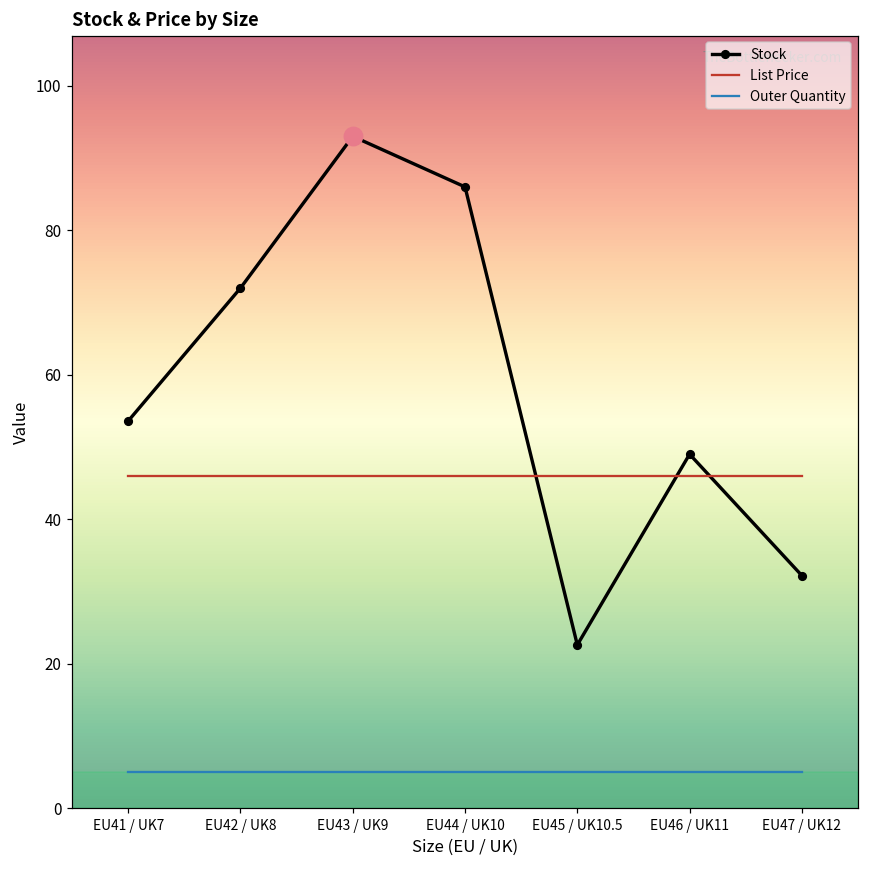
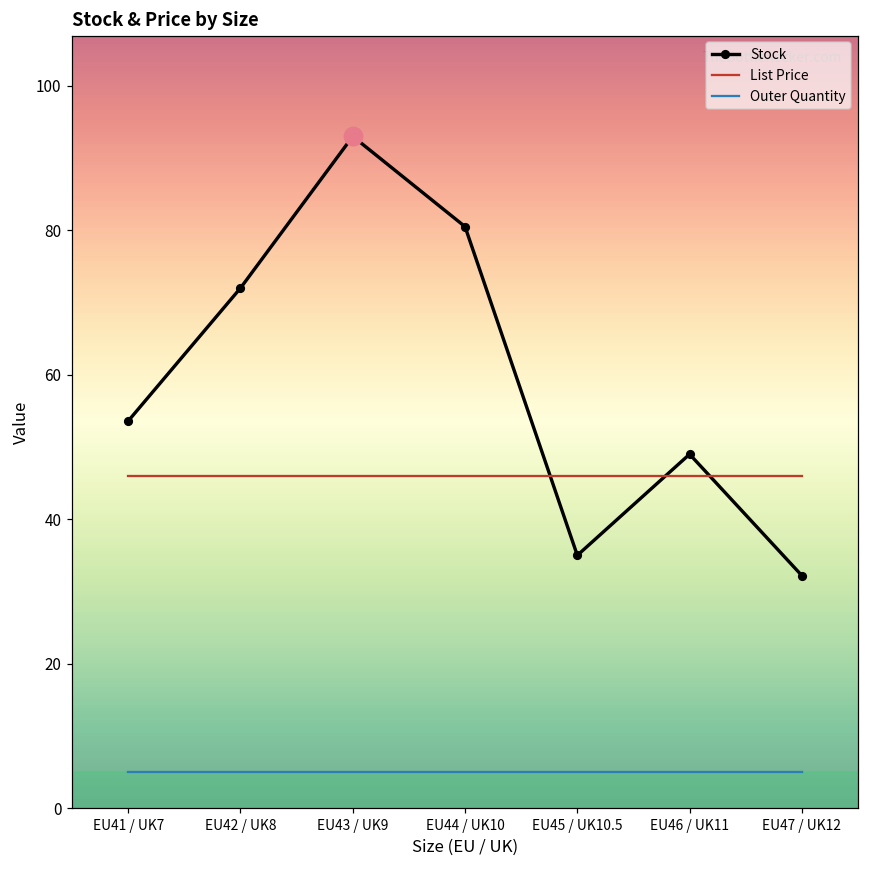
Stock, EU44 / UK10: 86 -> 81
Stock, EU45 / UK10.5: 23 -> 35
